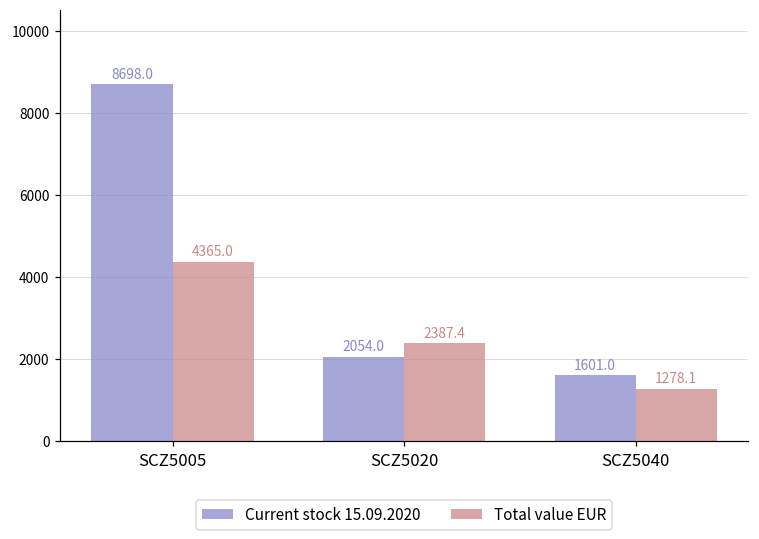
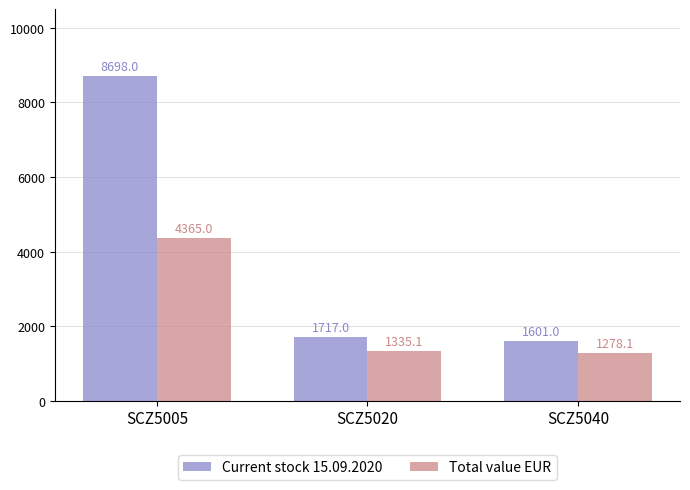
Current stock 15.09.2020, SCZ5020: 2054.0 -> 1717.0
Total value EUR, SCZ5020: 2387.4 -> 1335.1
